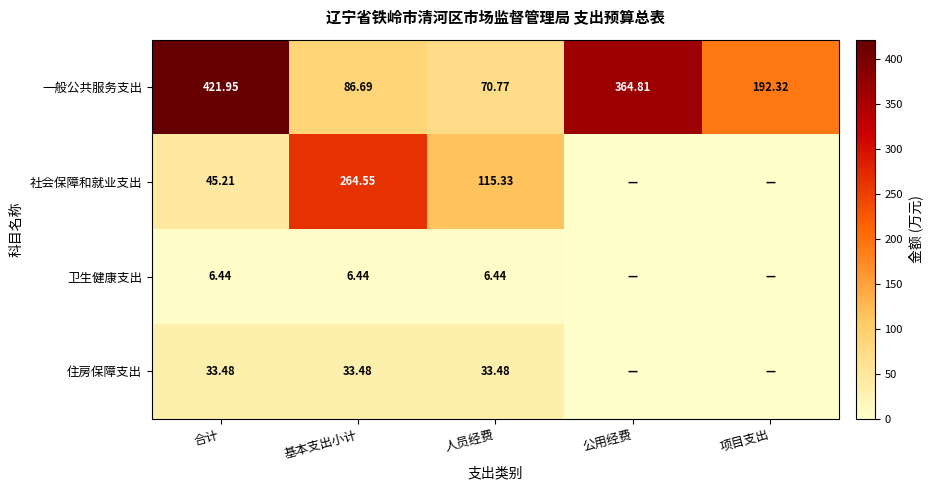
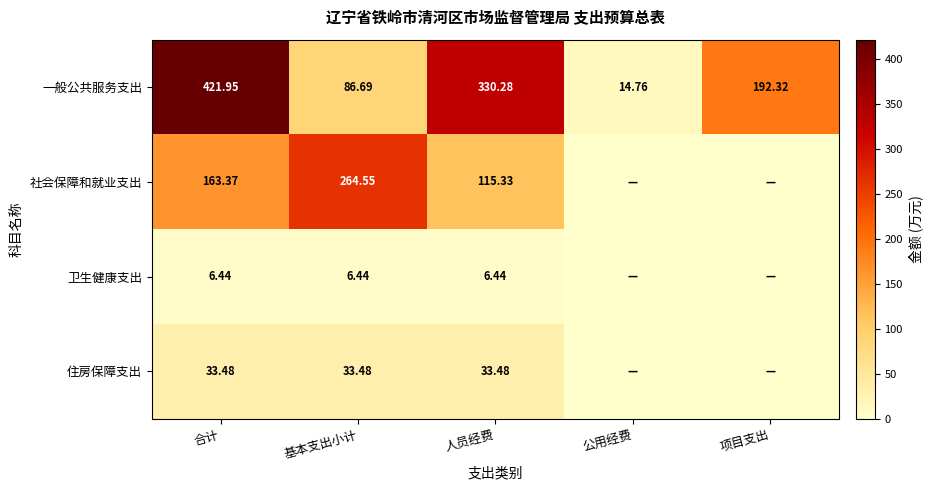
一般公共服务支出, 人员经费: 70.77 -> 330.28
一般公共服务支出, 公用经费: 364.81 -> 14.76
社会保障和就业支出, 合计: 45.21 -> 163.37
